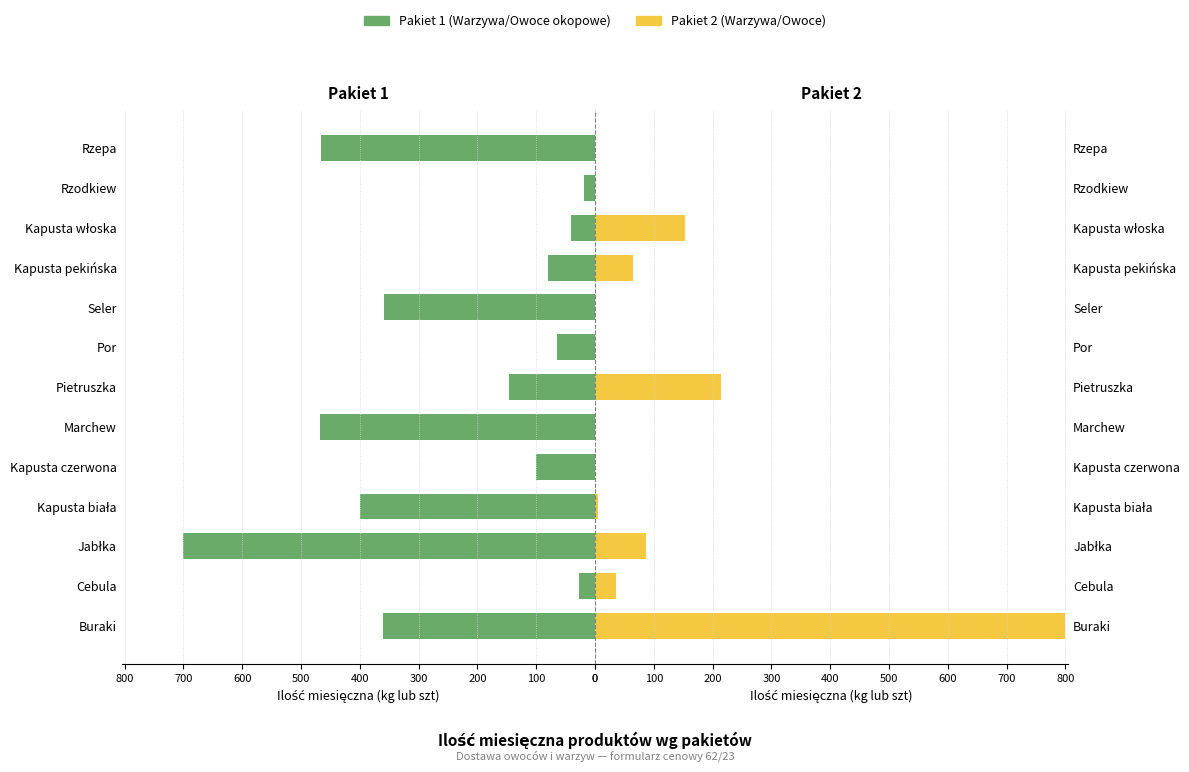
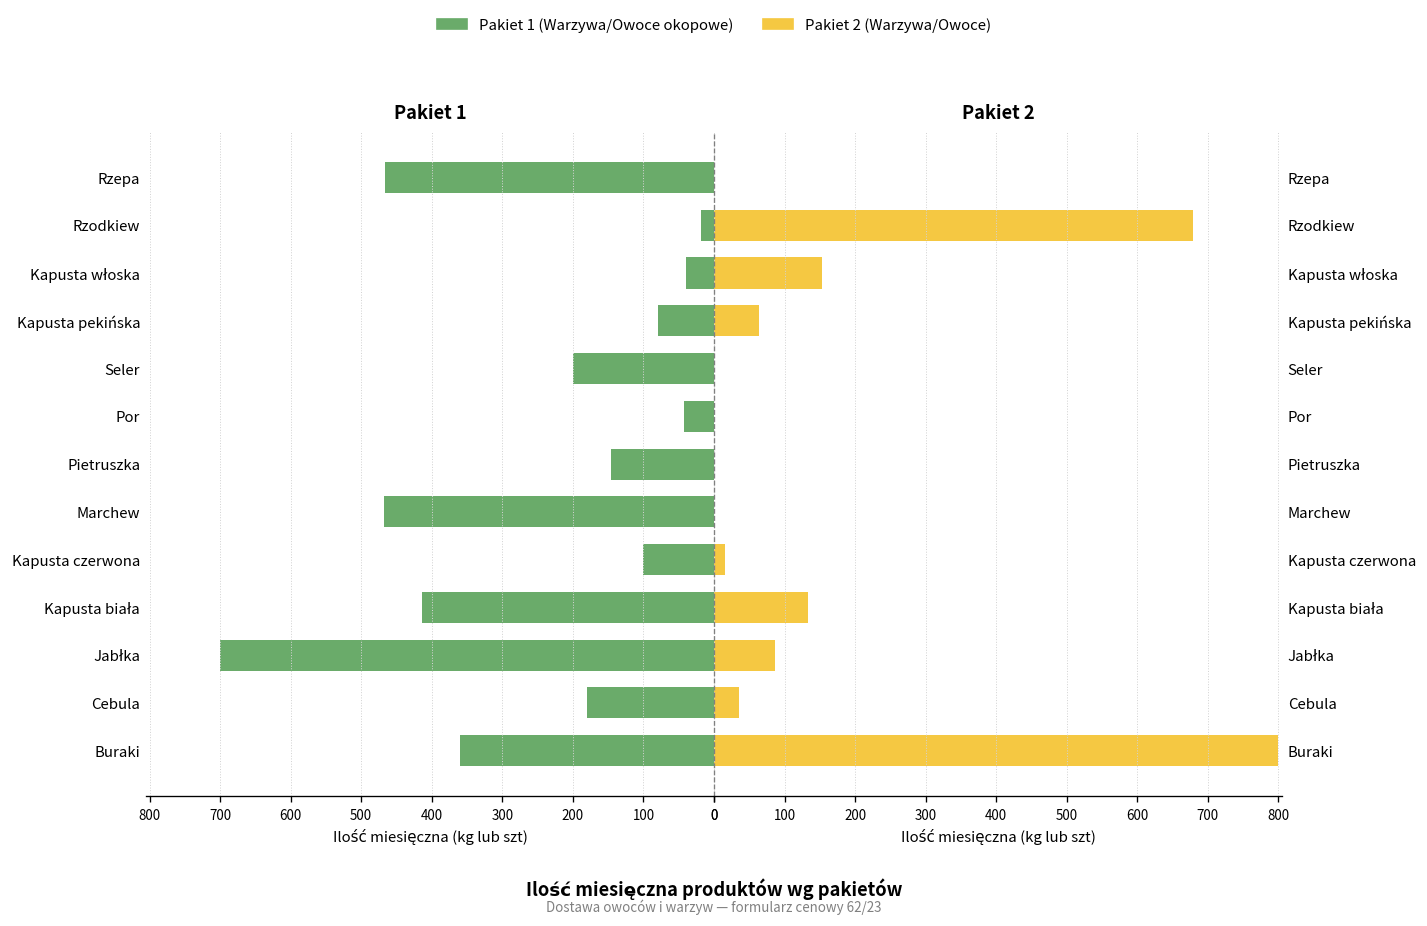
Pakiet 1, Seler: 360 -> 200
Pakiet 1, Por: 70 -> 40
Pakiet 1, Kapusta biała: 400 -> 410
Pakiet 1, Cebula: 30 -> 180
Pakiet 2, Rzodkiew: 0 -> 680
Pakiet 2, Pietruszka: 220 -> 0
Pakiet 2, Kapusta czerwona: 0 -> 20
Pakiet 2, Kapusta biała: 10 -> 130
